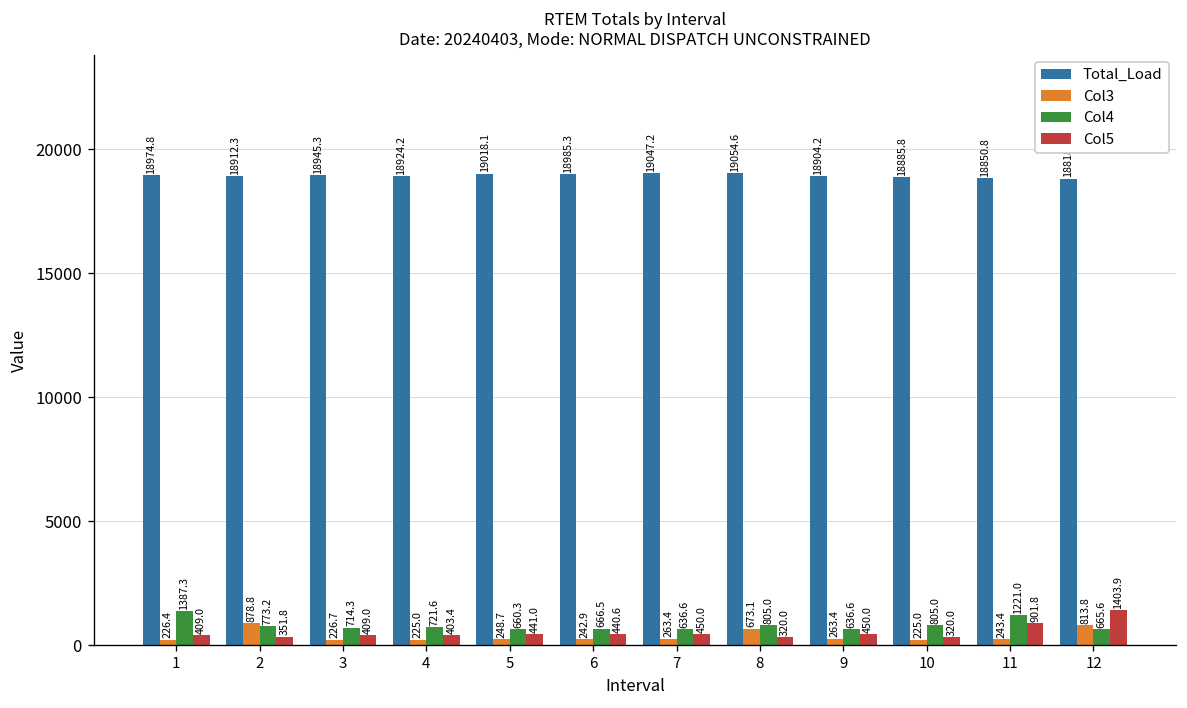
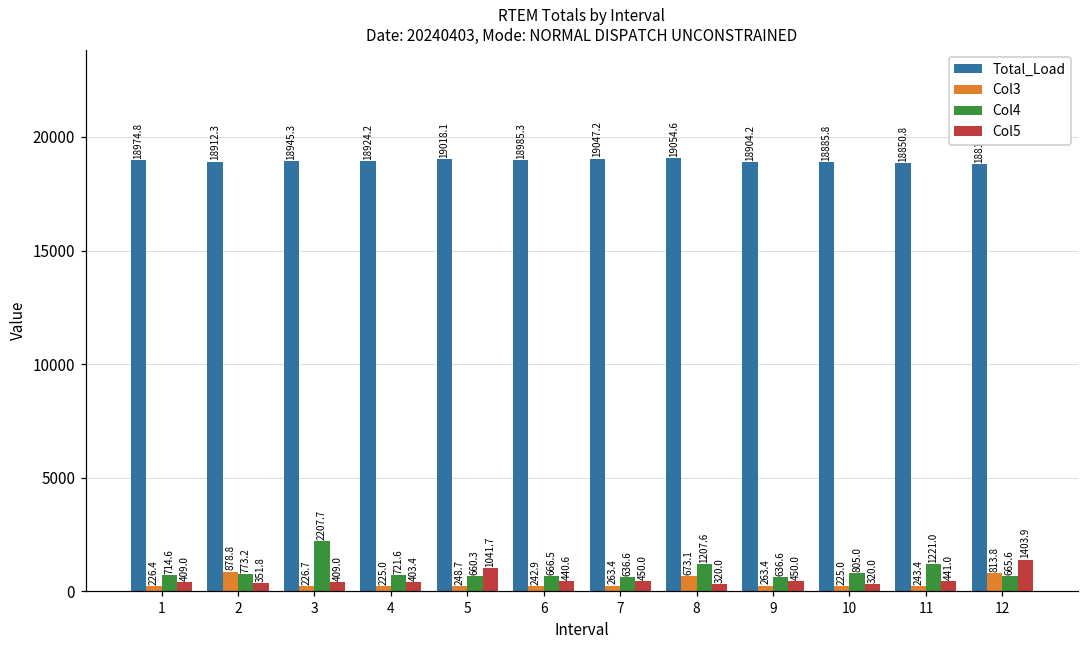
Col4, 1: 1387.3 -> 714.6
Col4, 3: 714.3 -> 2207.7
Col5, 5: 441.0 -> 1041.7
Col4, 8: 805.0 -> 1207.6
Col5, 11: 901.8 -> 441.0
